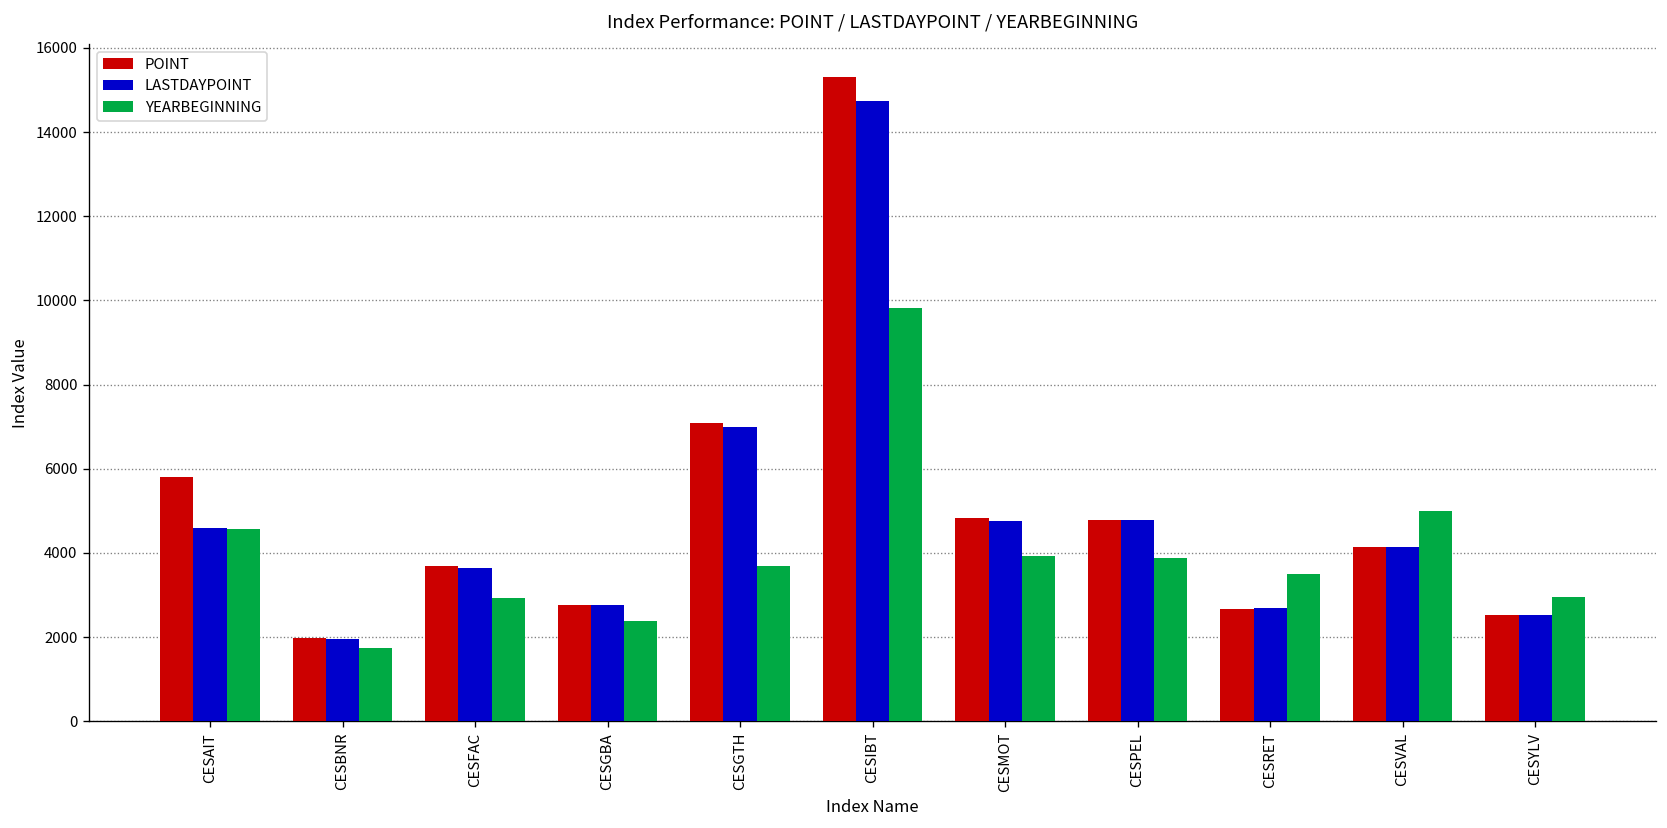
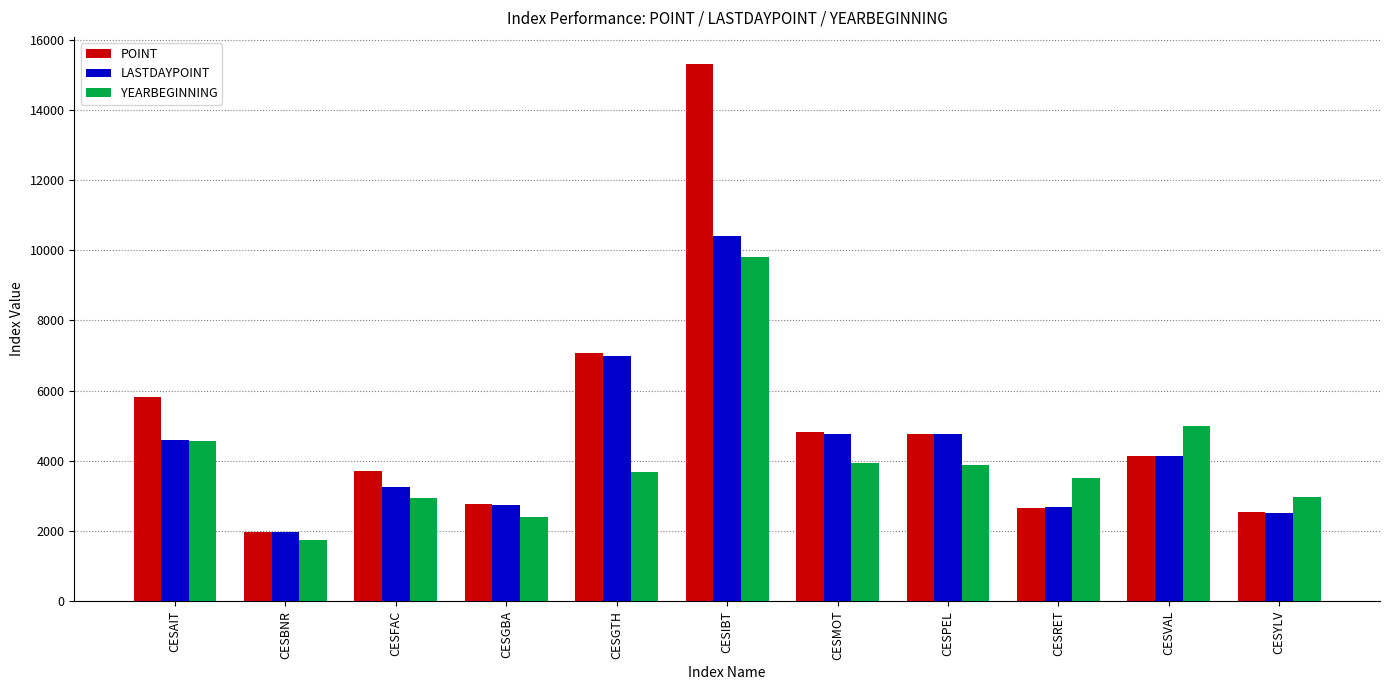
LASTDAYPOINT, CESFAC: 3700 -> 3200
LASTDAYPOINT, CESIBT: 14700 -> 10400
